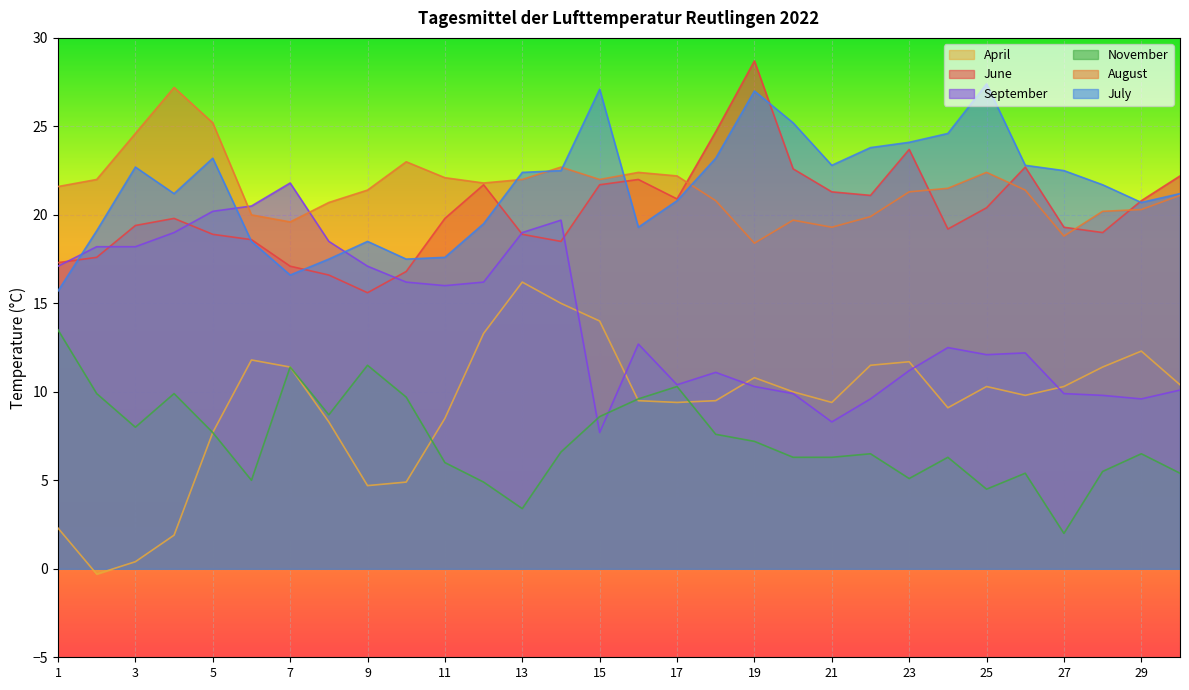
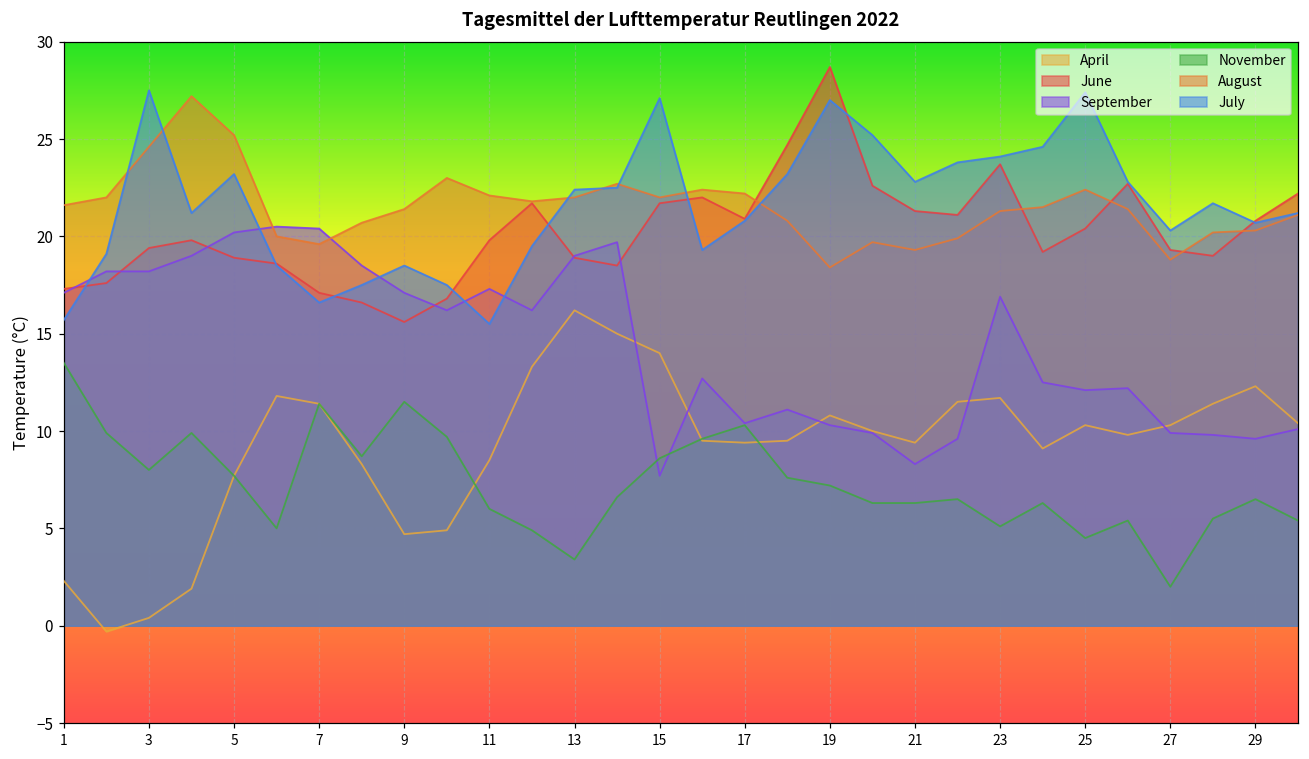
July, 3: 22.7 -> 27.5
September, 7: 21.8 -> 20.4
September, 11: 16.0 -> 17.3
July, 11: 17.6 -> 15.5
September, 23: 11.2 -> 16.9
July, 27: 22.5 -> 20.3
